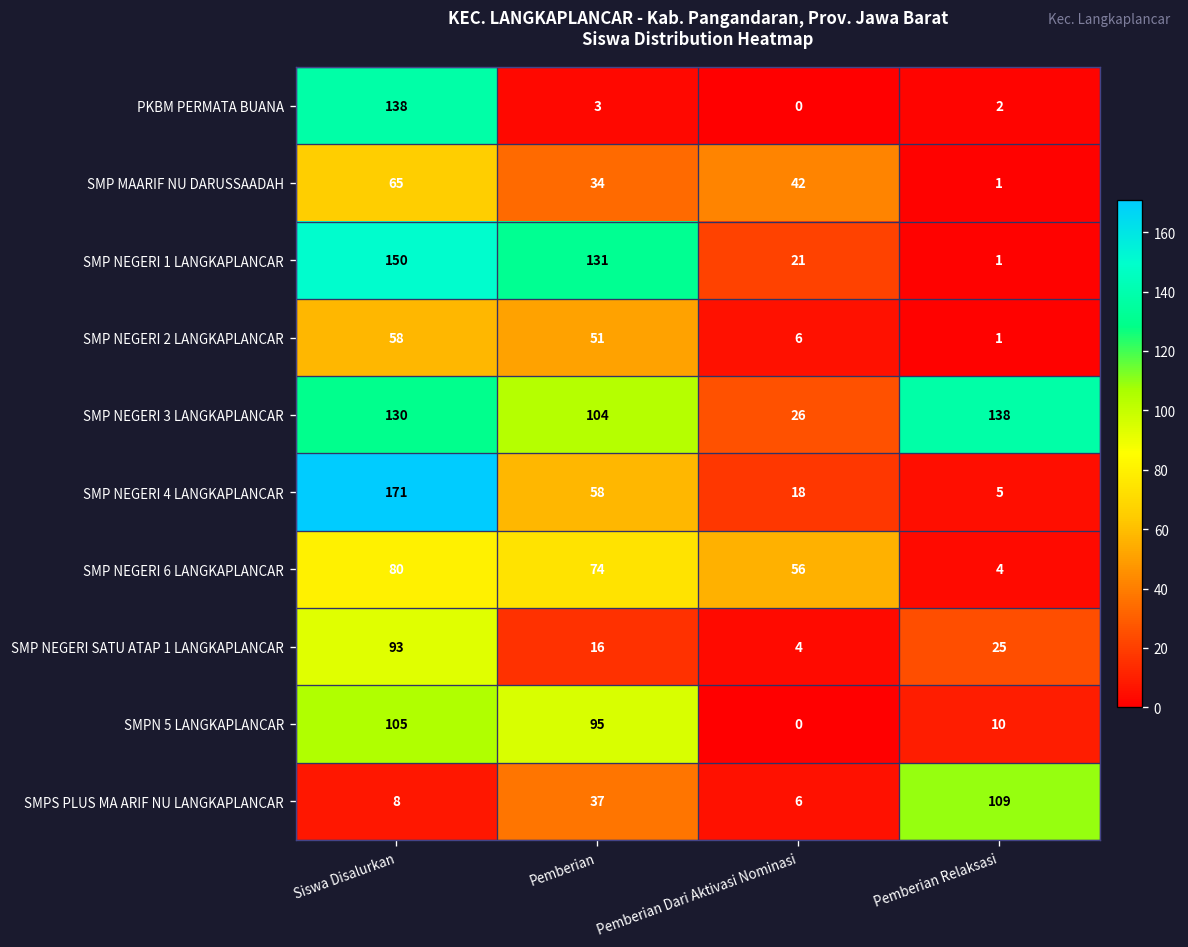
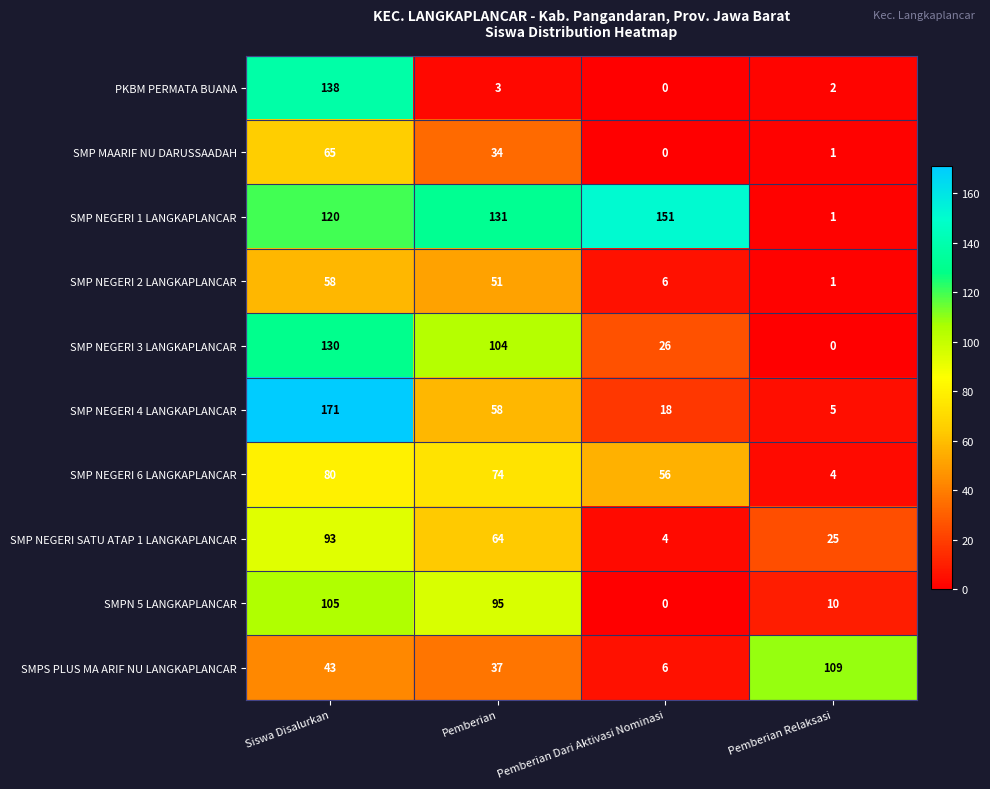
SMP MAARIF NU DARUSSAADAH, Pemberian Dari Aktivasi Nominasi: 42 -> 0
SMP NEGERI 1 LANGKAPLANCAR, Siswa Disalurkan: 150 -> 120
SMP NEGERI 1 LANGKAPLANCAR, Pemberian Dari Aktivasi Nominasi: 21 -> 151
SMP NEGERI 3 LANGKAPLANCAR, Pemberian Relaksasi: 138 -> 0
SMP NEGERI SATU ATAP 1 LANGKAPLANCAR, Pemberian: 16 -> 64
SMPS PLUS MA ARIF NU LANGKAPLANCAR, Siswa Disalurkan: 8 -> 43
